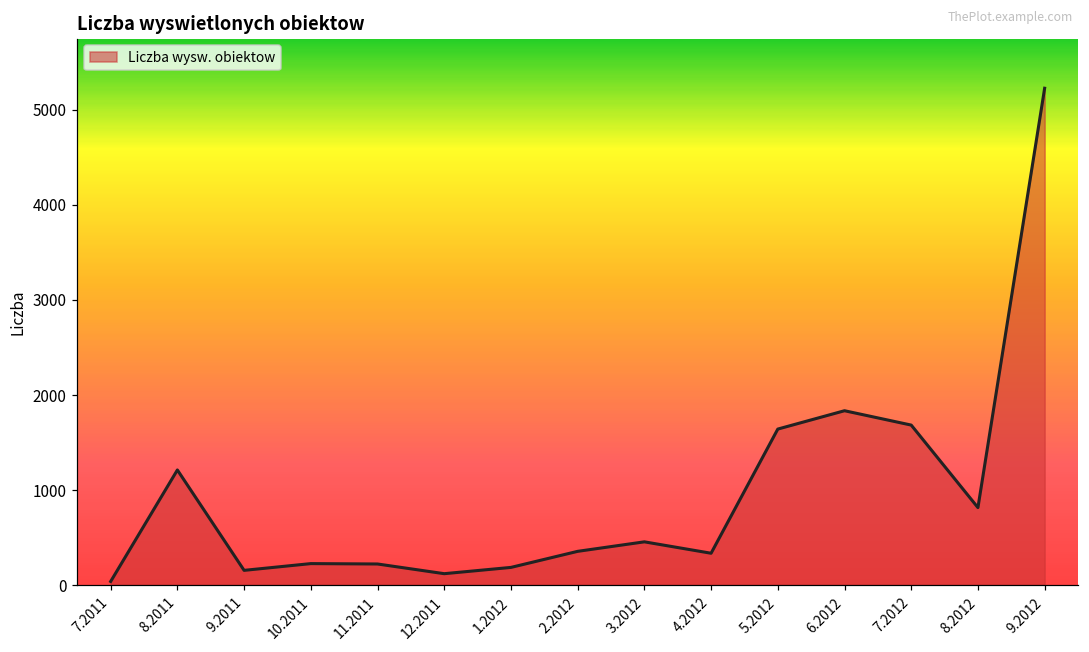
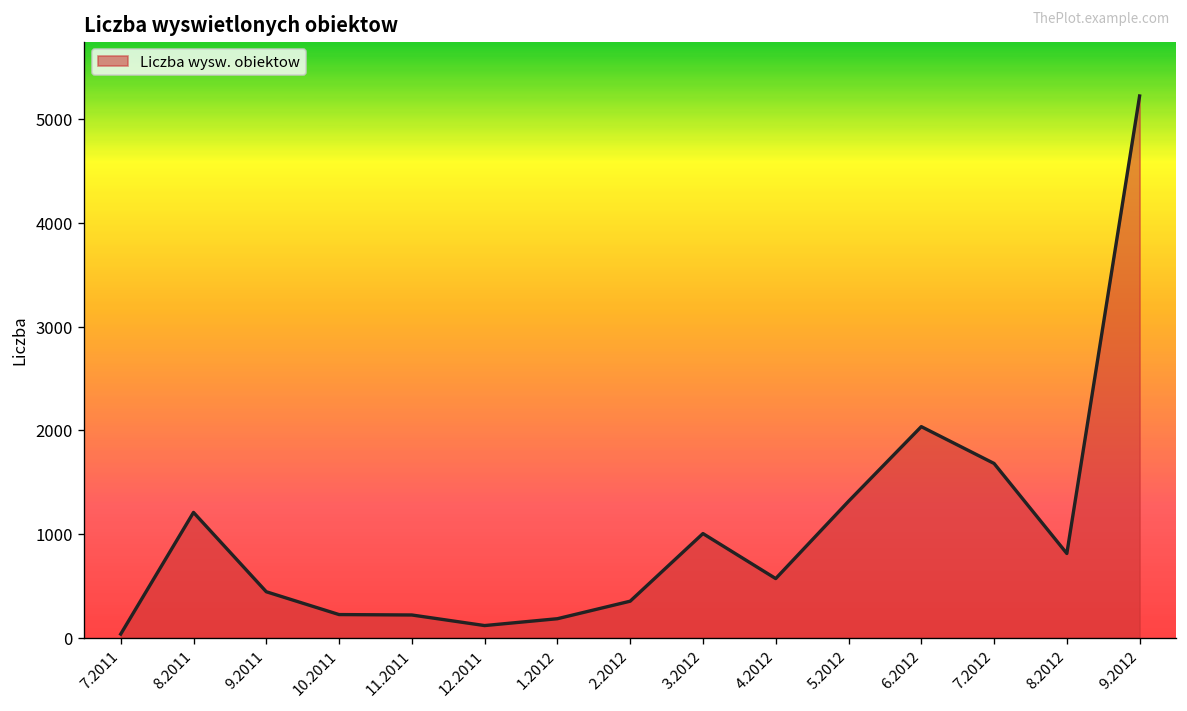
9.2011: 200 -> 400
3.2012: 500 -> 1000
4.2012: 300 -> 600
5.2012: 1600 -> 1300
6.2012: 1800 -> 2000
